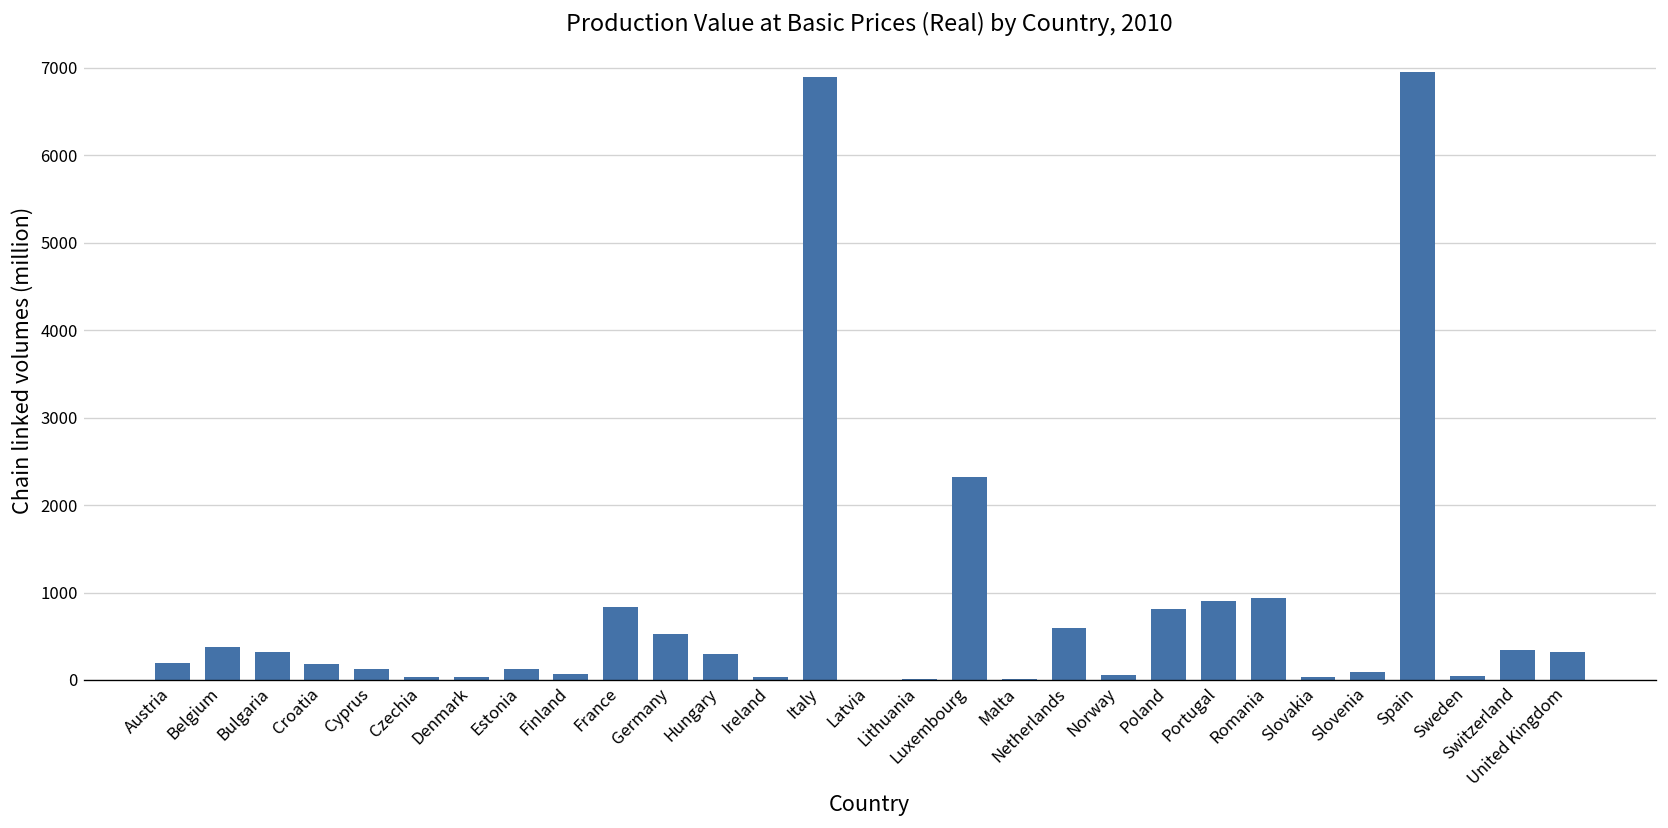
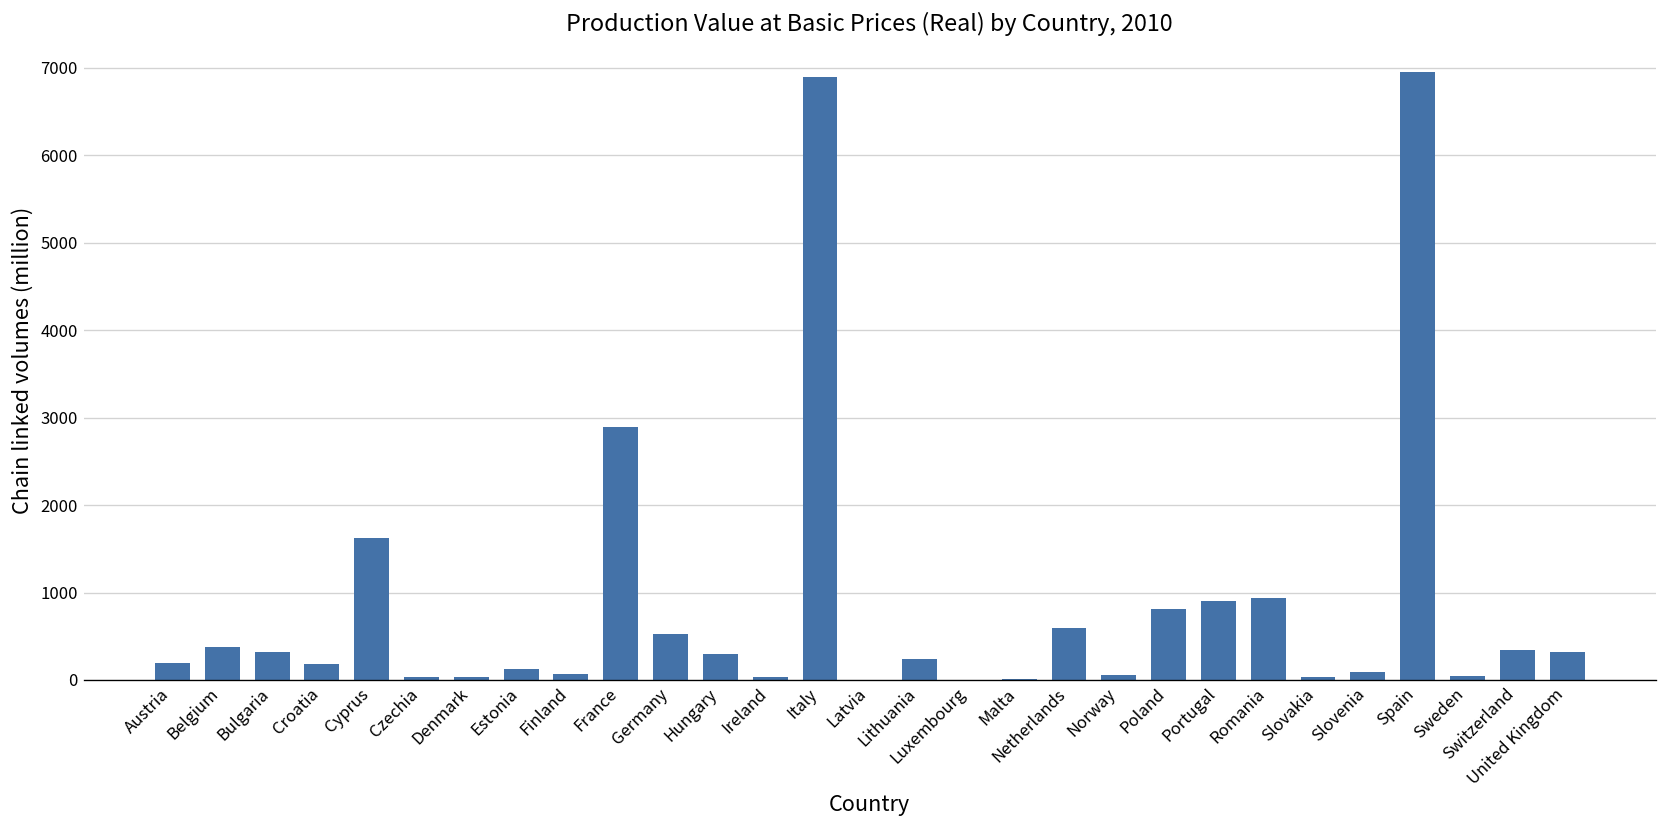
Cyprus: 100 -> 1600
France: 800 -> 2900
Lithuania: 0 -> 200
Luxembourg: 2300 -> 0
